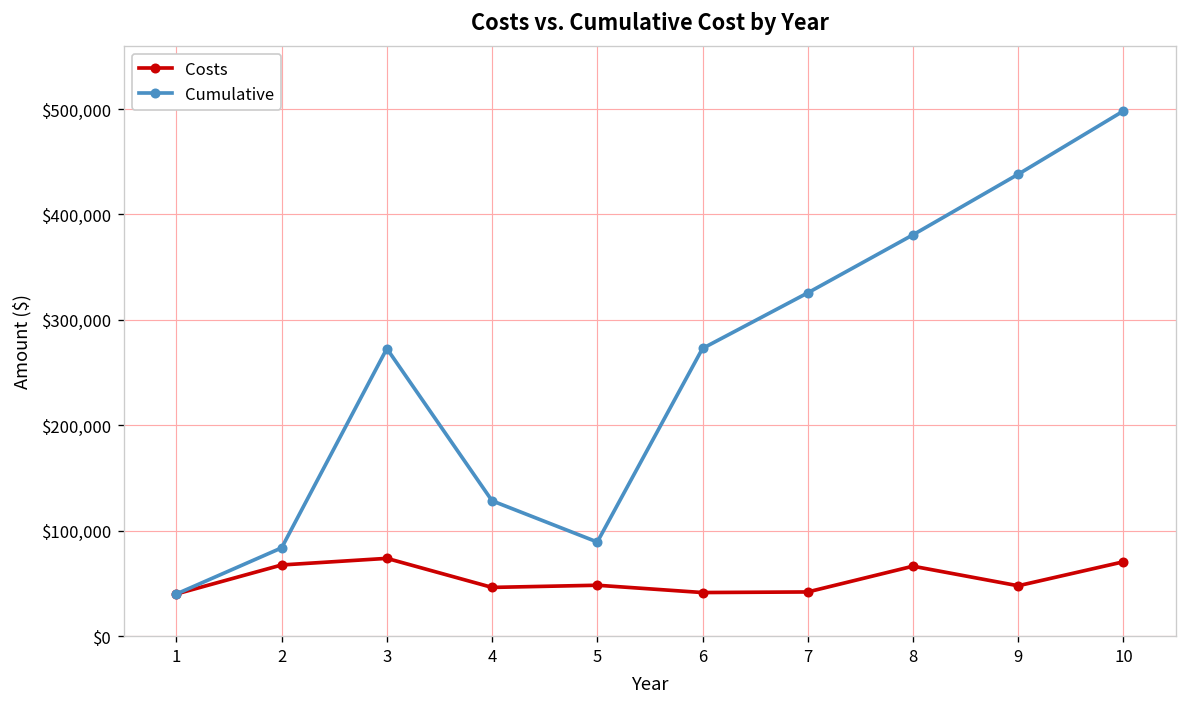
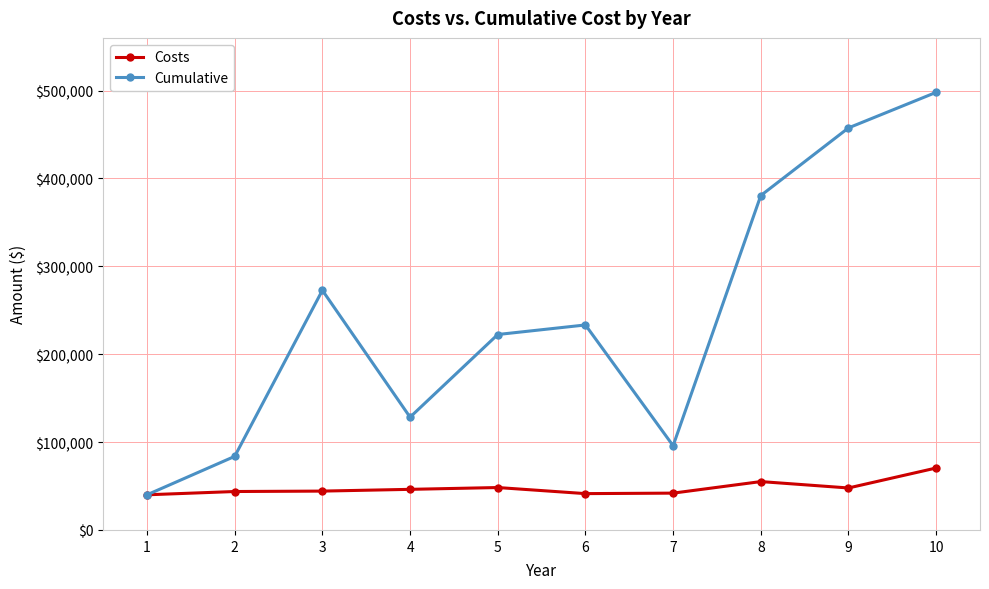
Costs, 2: $70,000 -> $40,000
Costs, 3: $70,000 -> $40,000
Cumulative, 5: $90,000 -> $220,000
Cumulative, 6: $270,000 -> $230,000
Cumulative, 7: $330,000 -> $100,000
Costs, 8: $70,000 -> $60,000
Cumulative, 9: $440,000 -> $460,000
